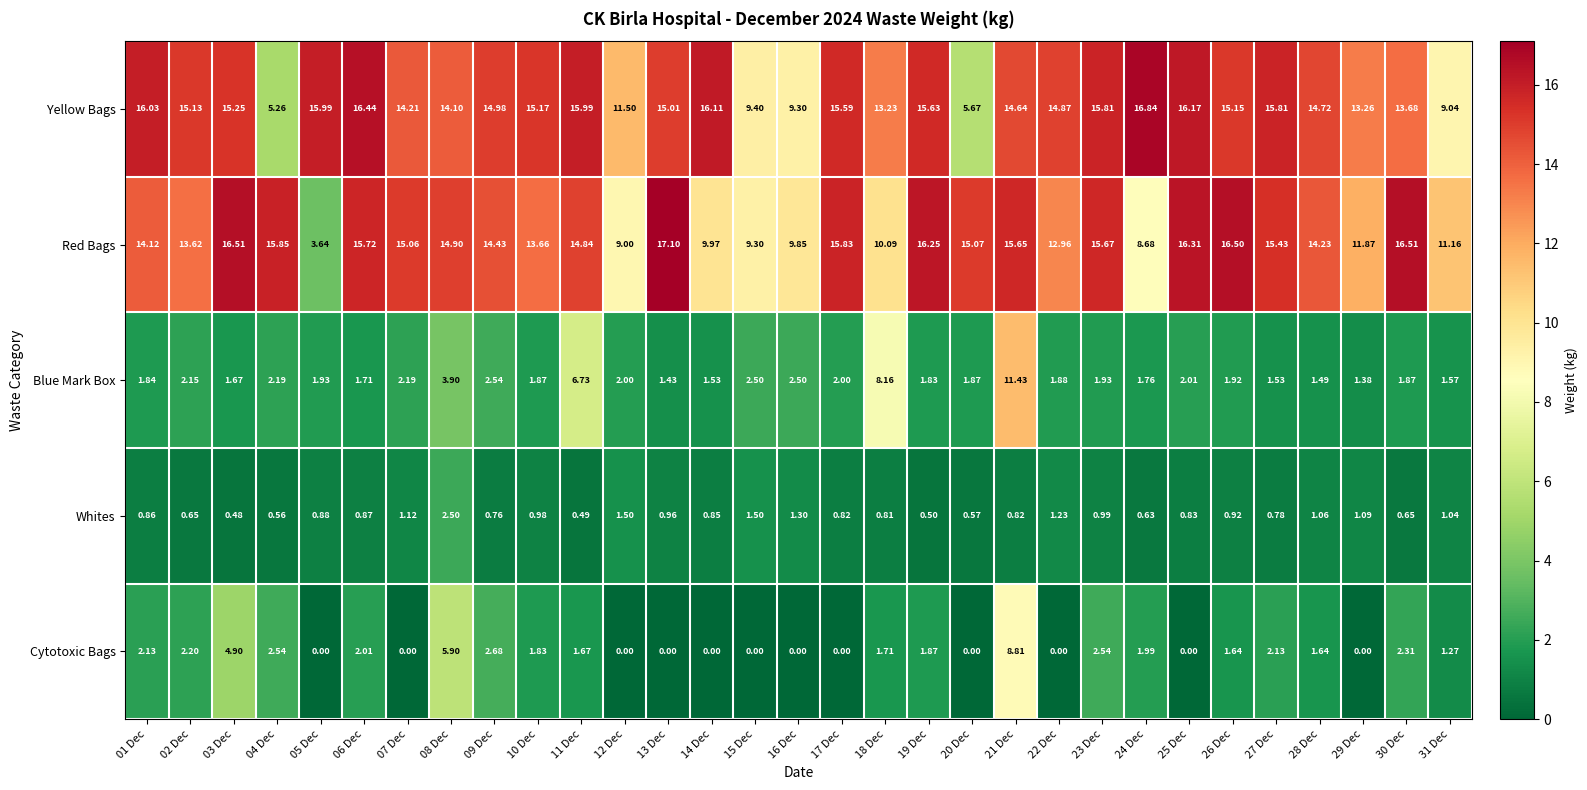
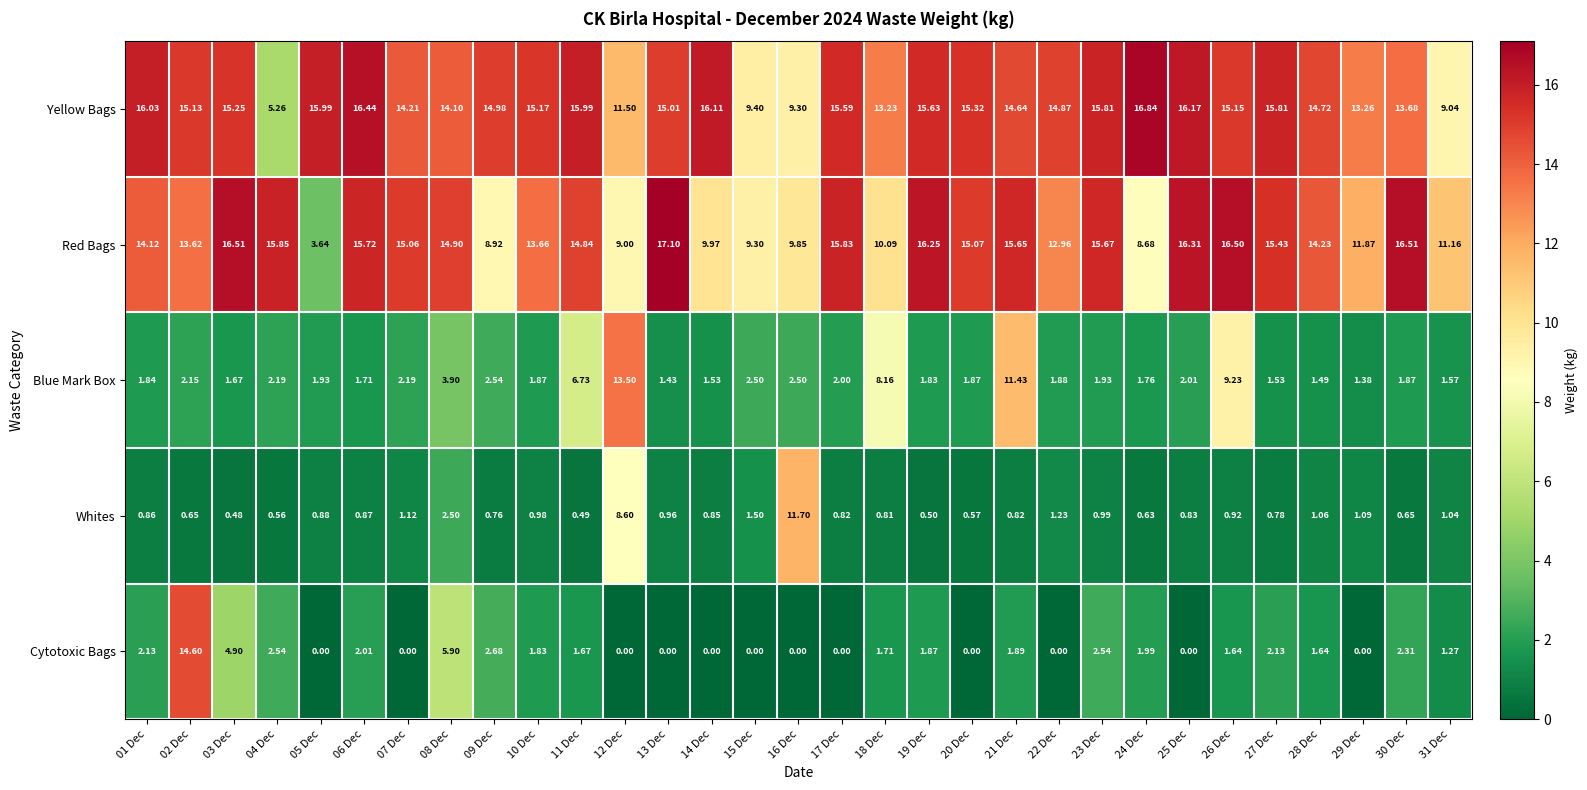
Yellow Bags, 20 Dec: 5.67 -> 15.32
Red Bags, 09 Dec: 14.43 -> 8.92
Blue Mark Box, 12 Dec: 2.00 -> 13.50
Blue Mark Box, 26 Dec: 1.92 -> 9.23
Whites, 12 Dec: 1.50 -> 8.60
Whites, 16 Dec: 1.30 -> 11.70
Cytotoxic Bags, 02 Dec: 2.20 -> 14.60
Cytotoxic Bags, 21 Dec: 8.81 -> 1.89
